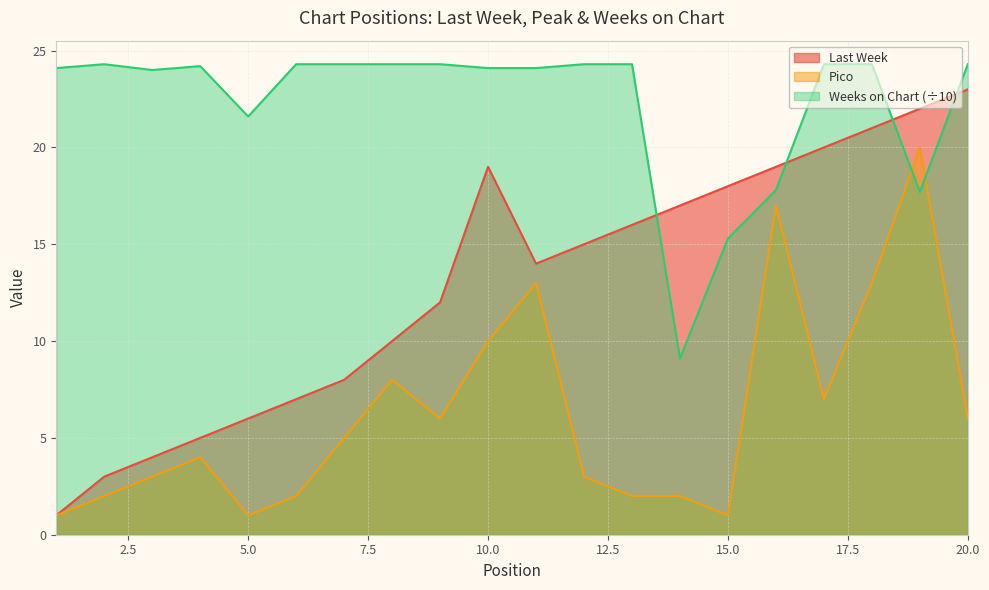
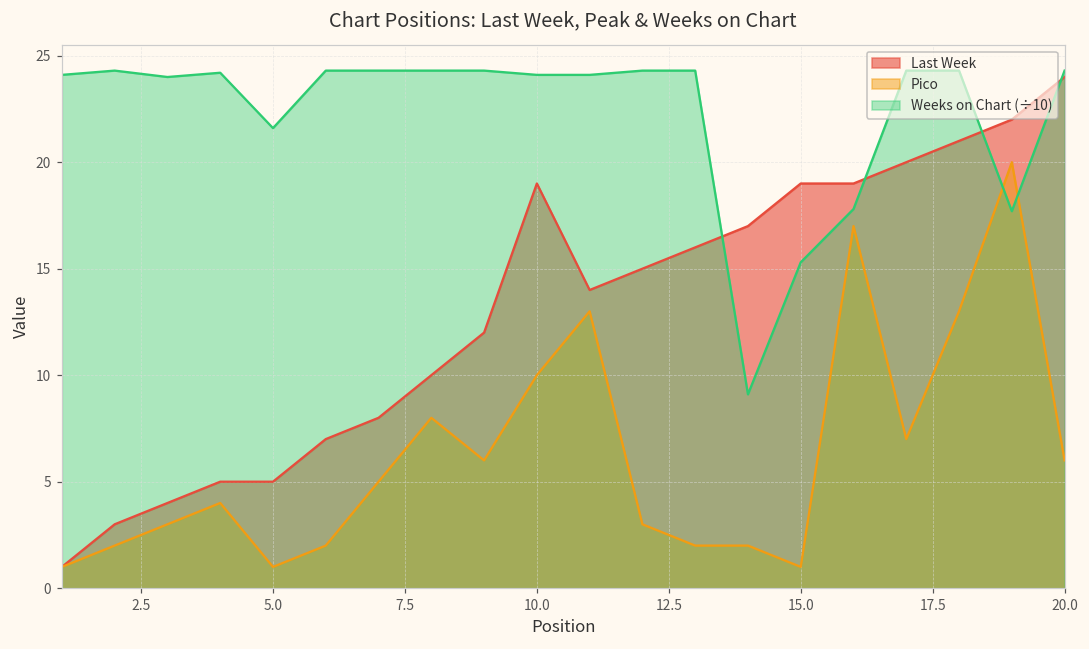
Last Week, 5.0: 6 -> 5
Last Week, 15.0: 18 -> 19
Last Week, 20.0: 23 -> 24
